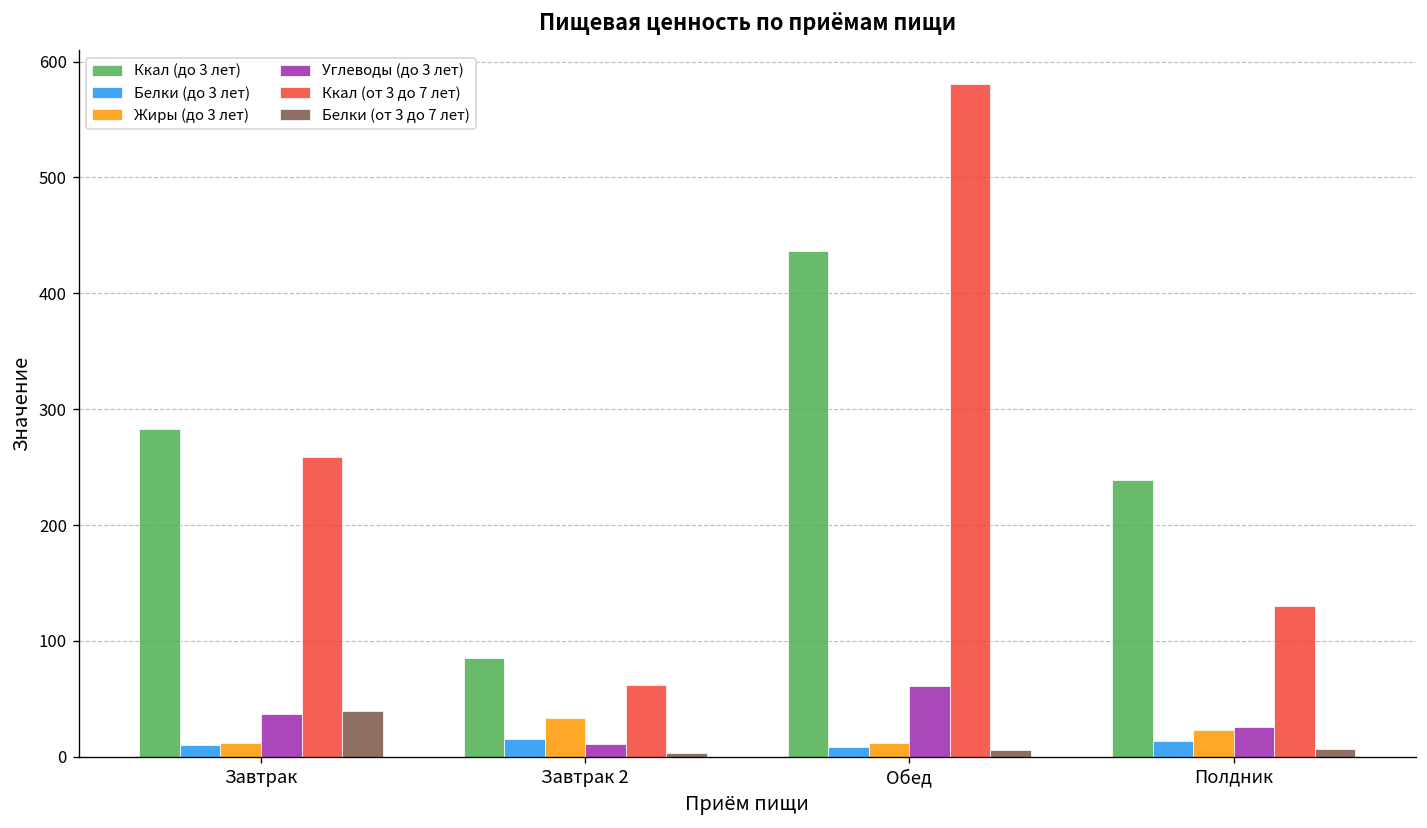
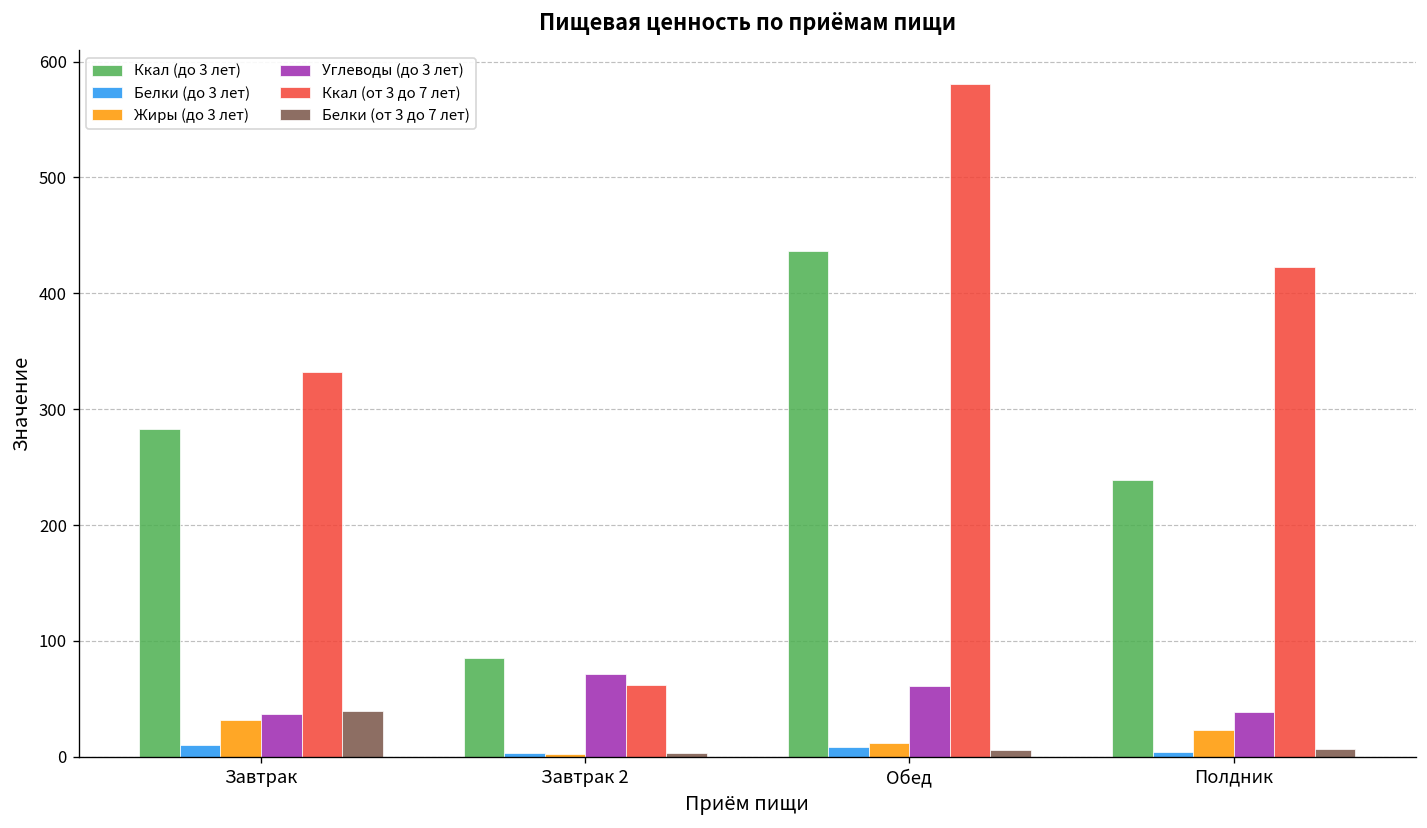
Жиры (до 3 лет), Завтрак: 10 -> 30
Ккал (от 3 до 7 лет), Завтрак: 260 -> 330
Белки (до 3 лет), Завтрак 2: 20 -> 0
Жиры (до 3 лет), Завтрак 2: 30 -> 0
Углеводы (до 3 лет), Завтрак 2: 10 -> 70
Белки (до 3 лет), Полдник: 10 -> 0
Углеводы (до 3 лет), Полдник: 30 -> 40
Ккал (от 3 до 7 лет), Полдник: 130 -> 420
